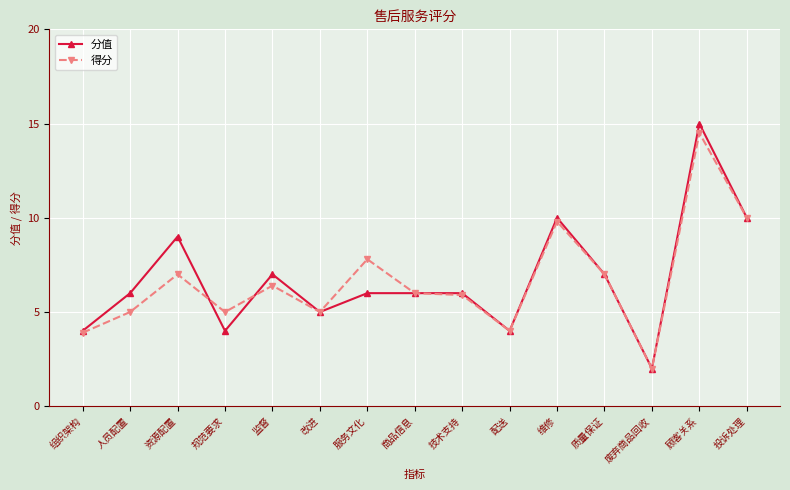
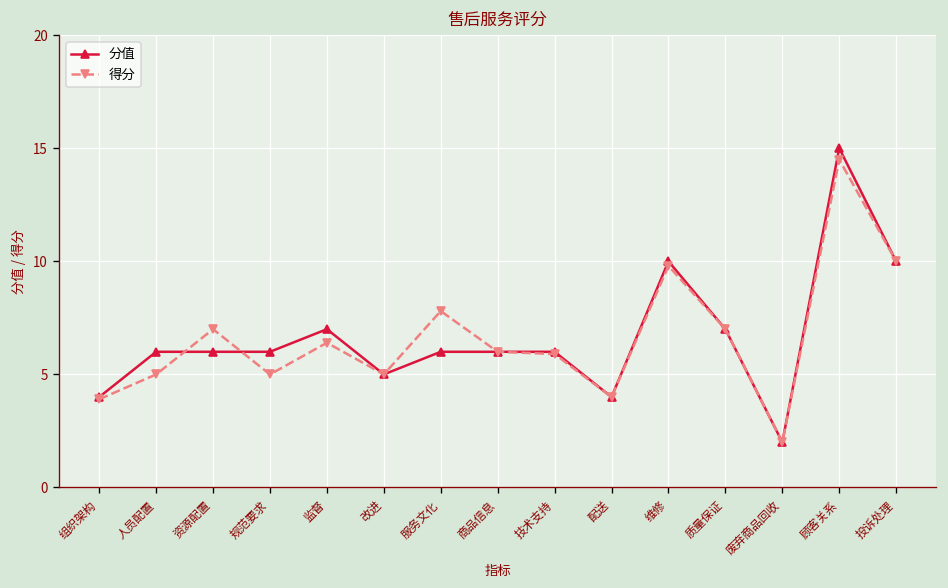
分值, 资源配置: 9 -> 6
分值, 规范要求: 4 -> 6
